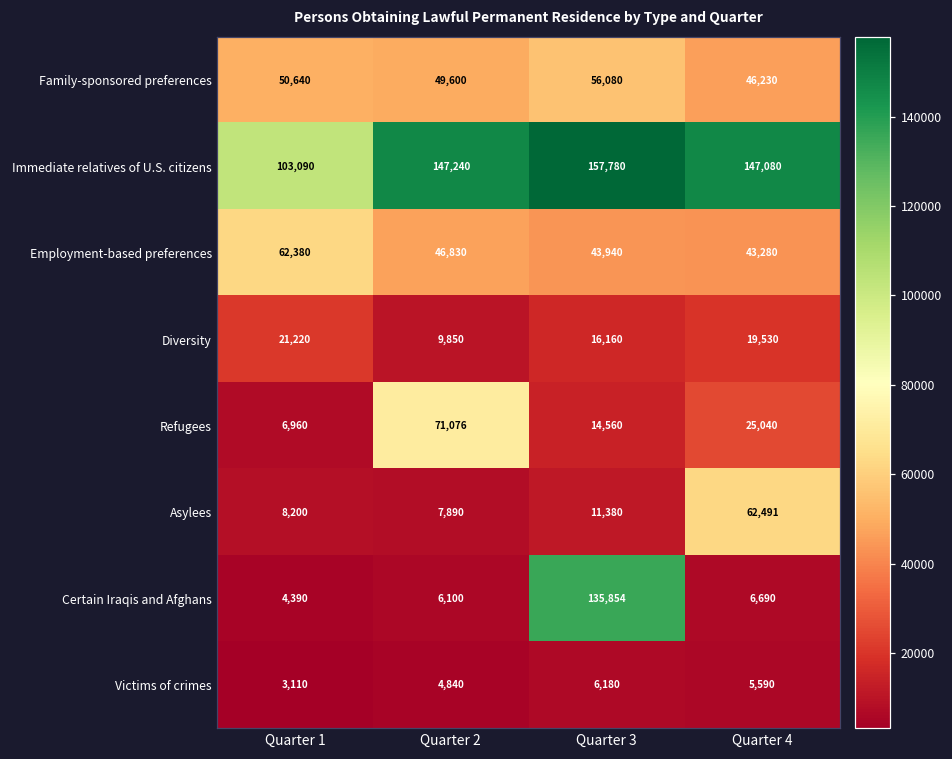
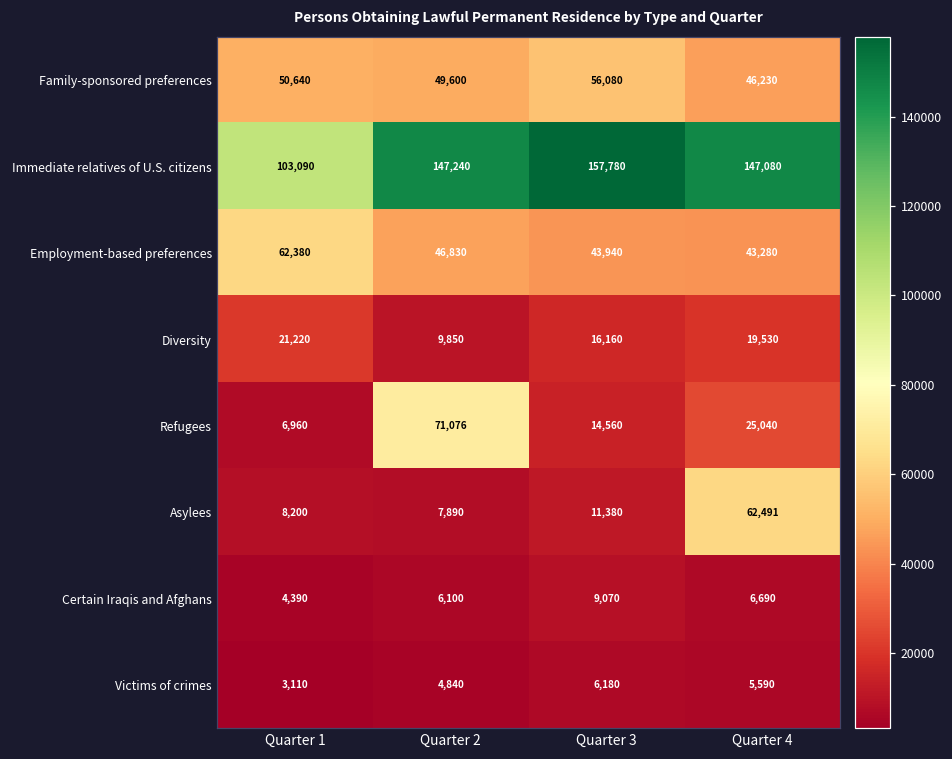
Certain Iraqis and Afghans, Quarter 3: 135,854 -> 9,070
